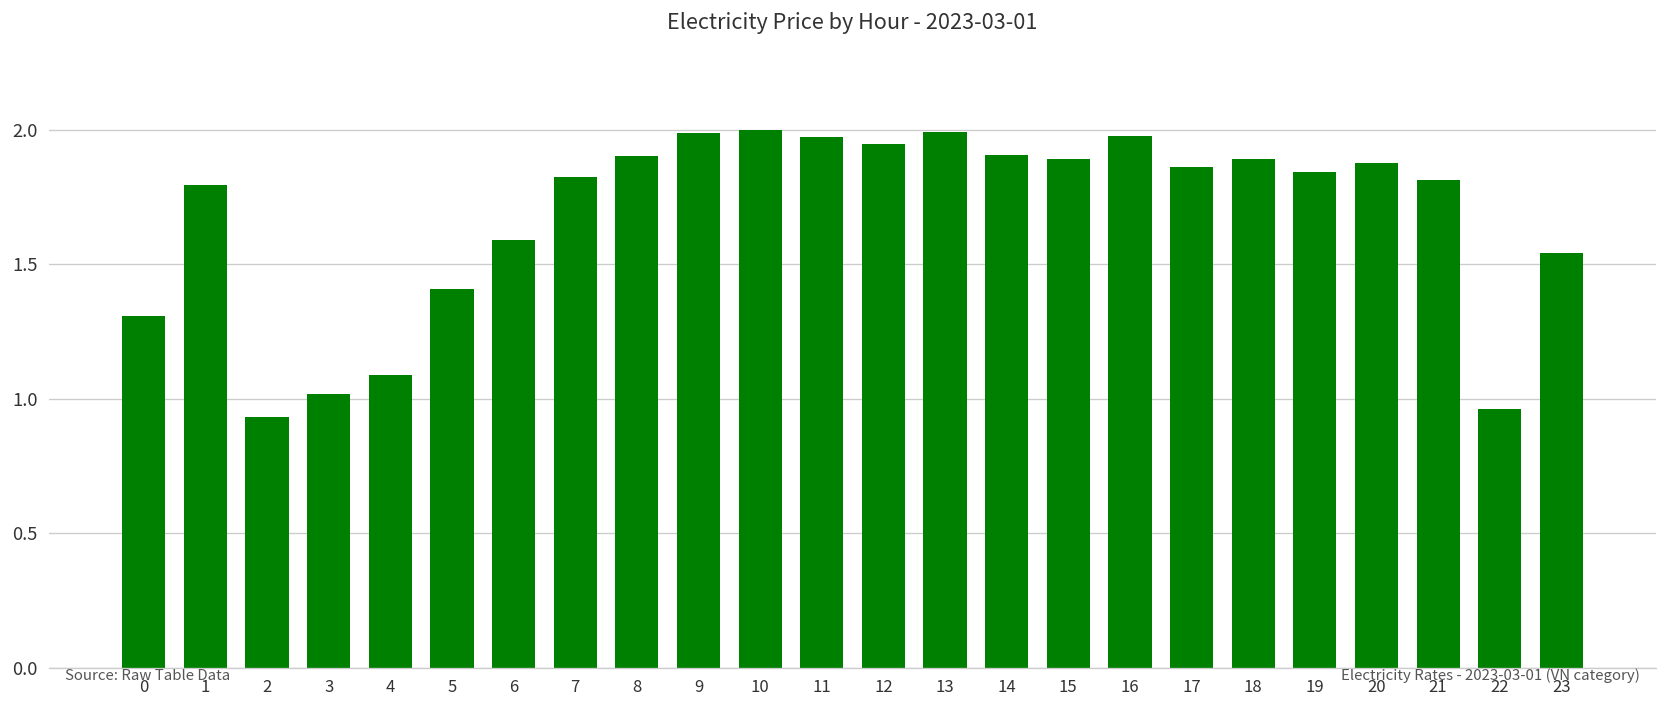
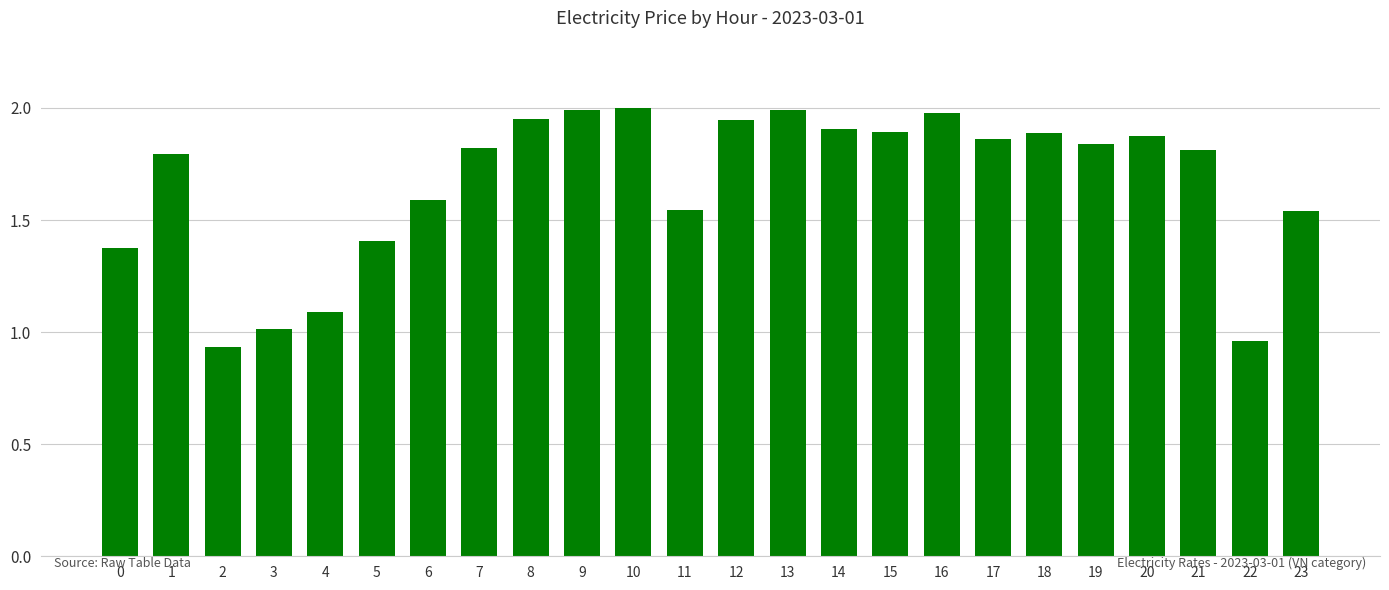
0: 1.31 -> 1.37
8: 1.90 -> 1.95
11: 1.97 -> 1.54
